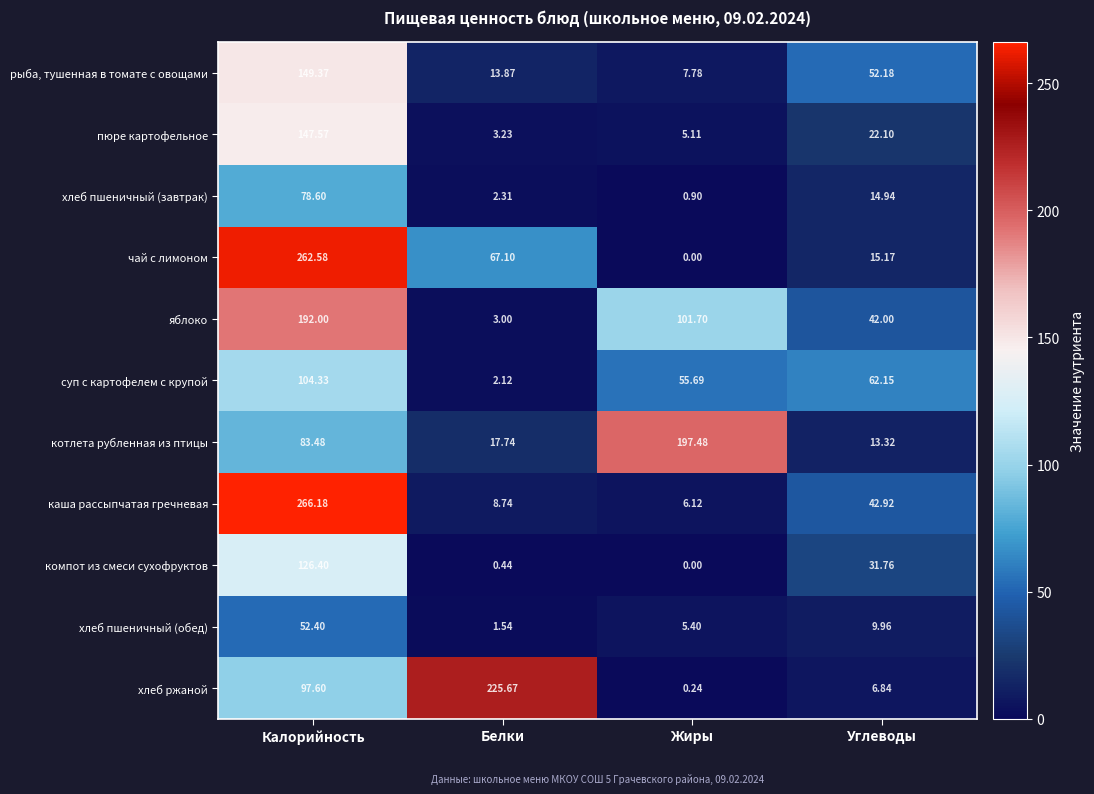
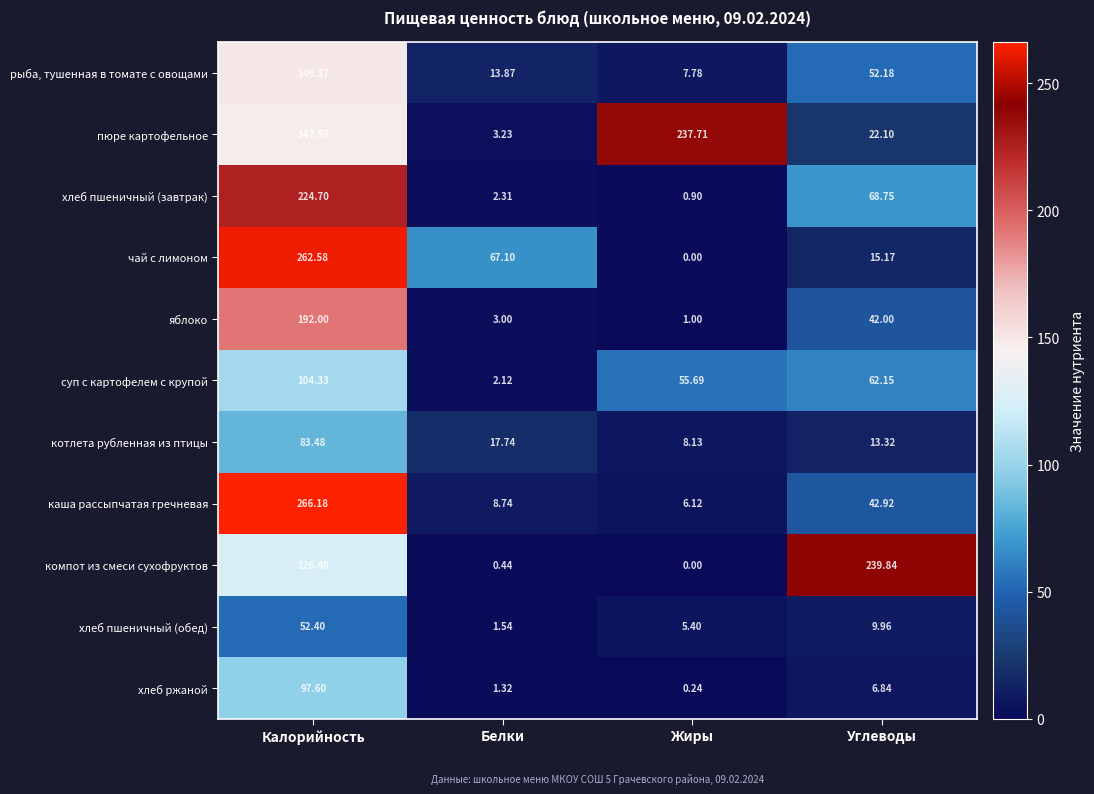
пюре картофельное, Жиры: 5.11 -> 237.71
хлеб пшеничный (завтрак), Калорийность: 78.60 -> 224.70
хлеб пшеничный (завтрак), Углеводы: 14.94 -> 68.75
яблоко, Жиры: 101.70 -> 1.00
котлета рубленная из птицы, Жиры: 197.48 -> 8.13
компот из смеси сухофруктов, Углеводы: 31.76 -> 239.84
хлеб ржаной, Белки: 225.67 -> 1.32
